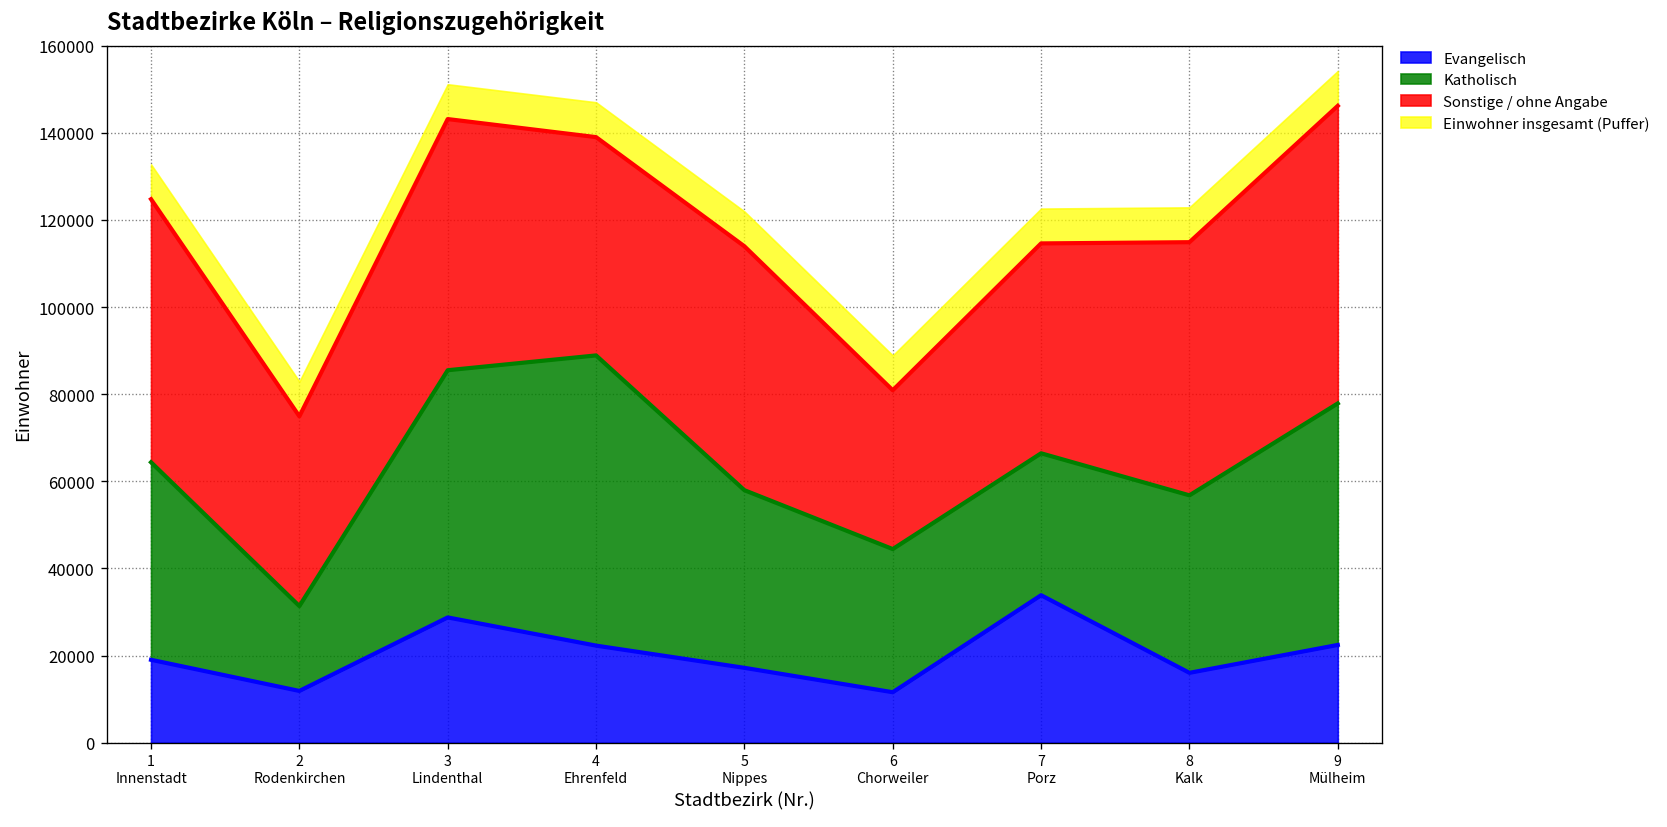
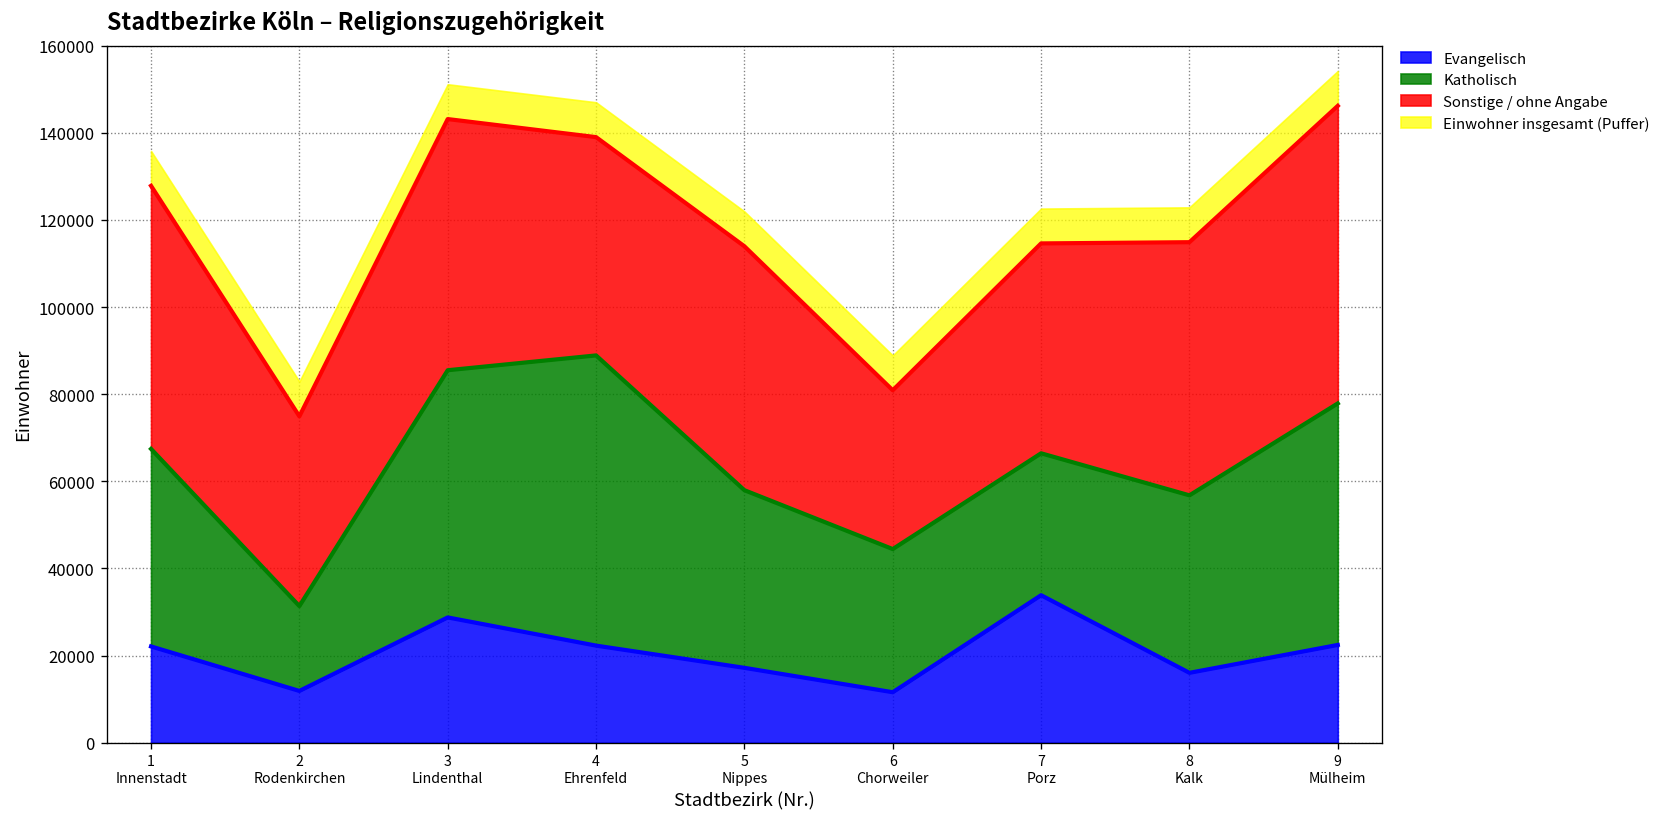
Evangelisch, 1 Innenstadt: 19000 -> 22000
